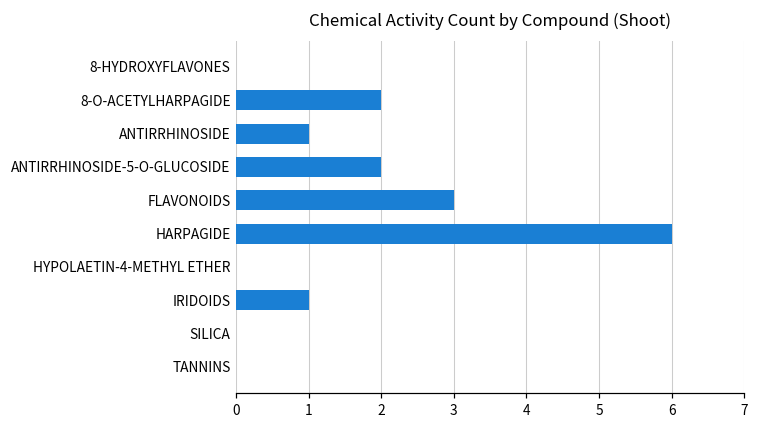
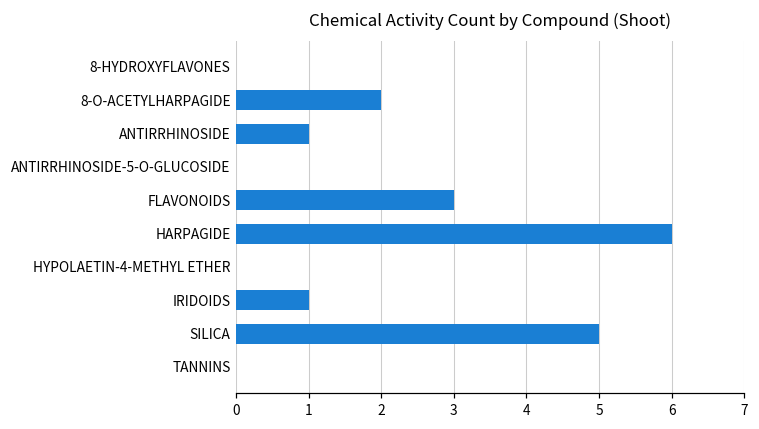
ANTIRRHINOSIDE-5-O-GLUCOSIDE: 2 -> 0
SILICA: 0 -> 5
